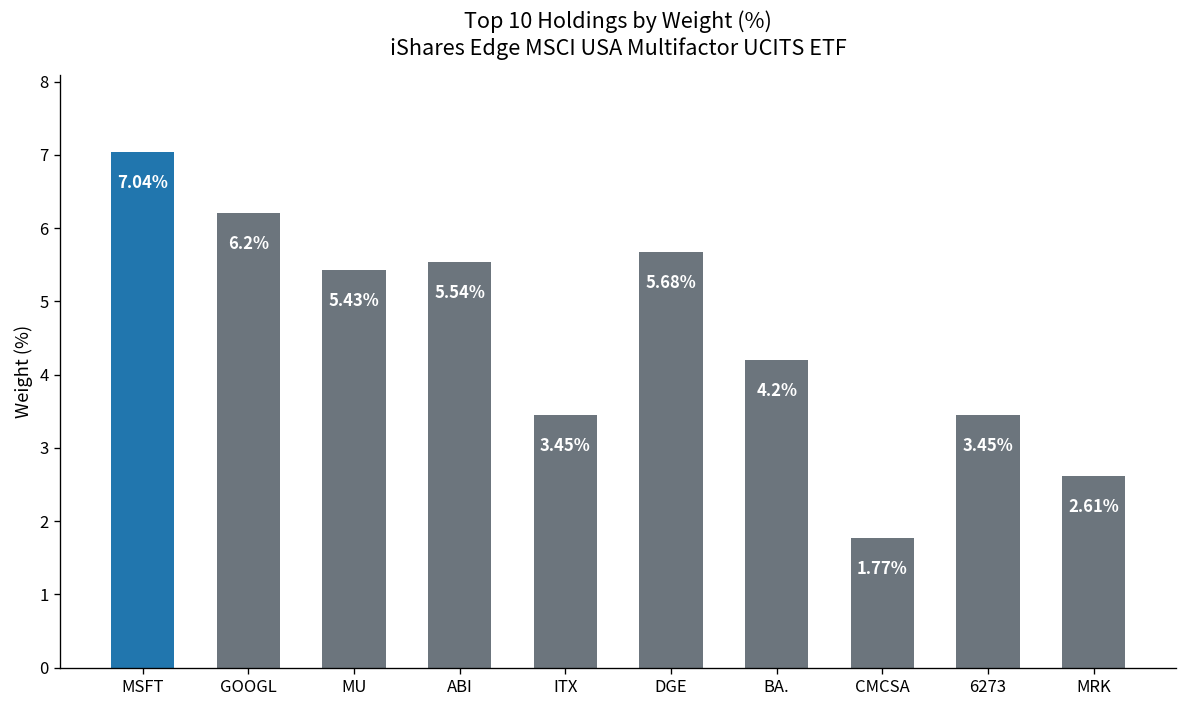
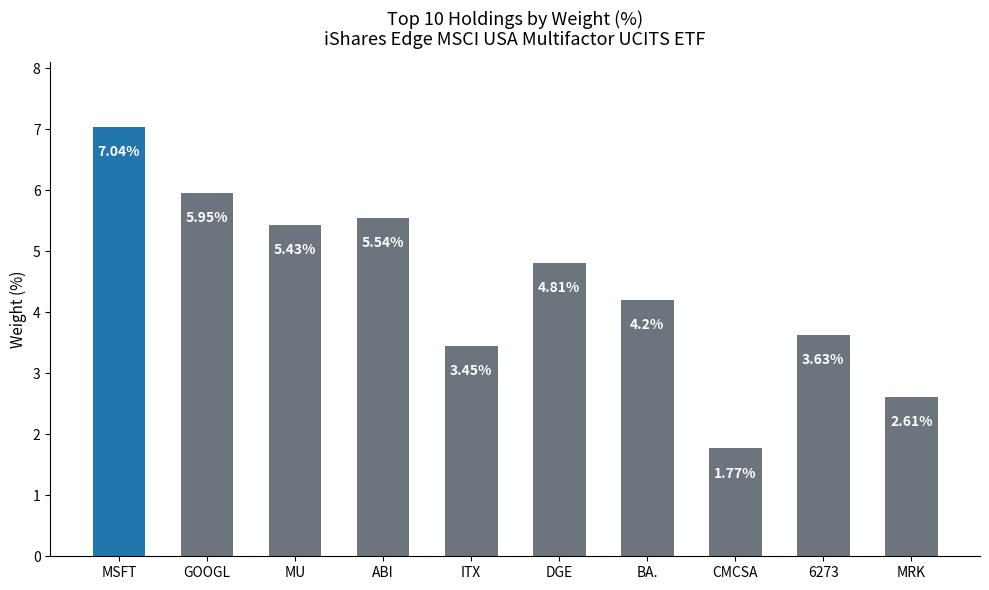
GOOGL: 6.2% -> 5.95%
DGE: 5.68% -> 4.81%
6273: 3.45% -> 3.63%
